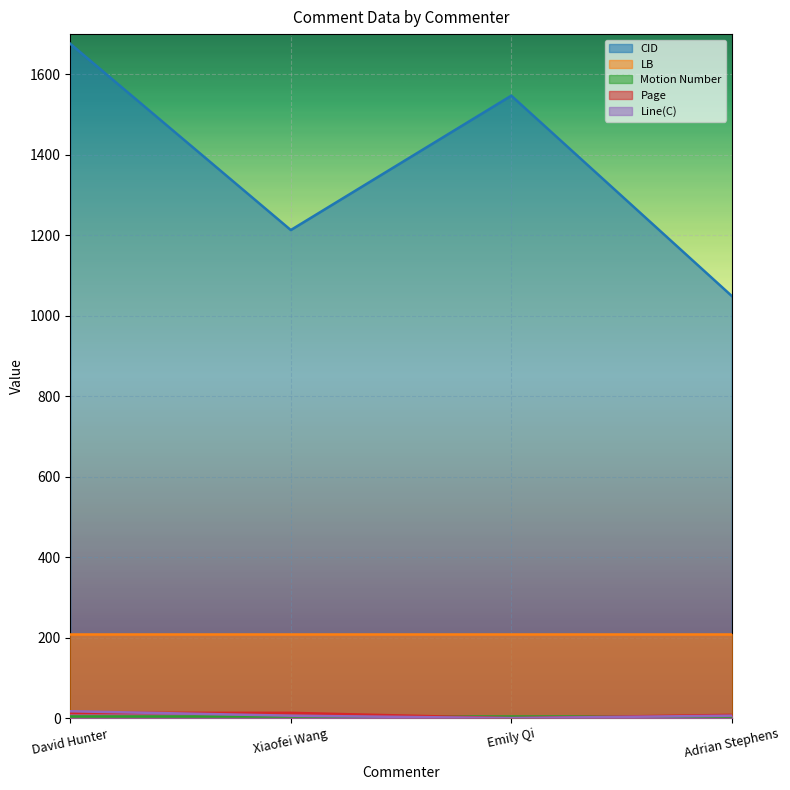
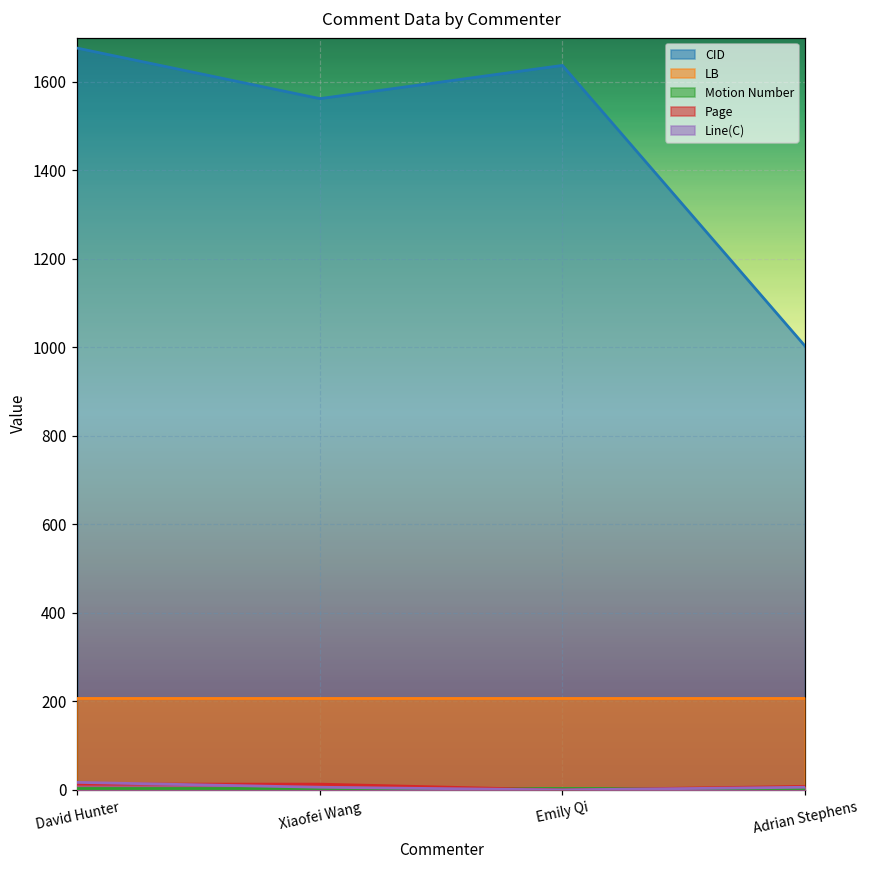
CID, Xiaofei Wang: 1210 -> 1560
CID, Emily Qi: 1550 -> 1640
CID, Adrian Stephens: 1050 -> 1000
